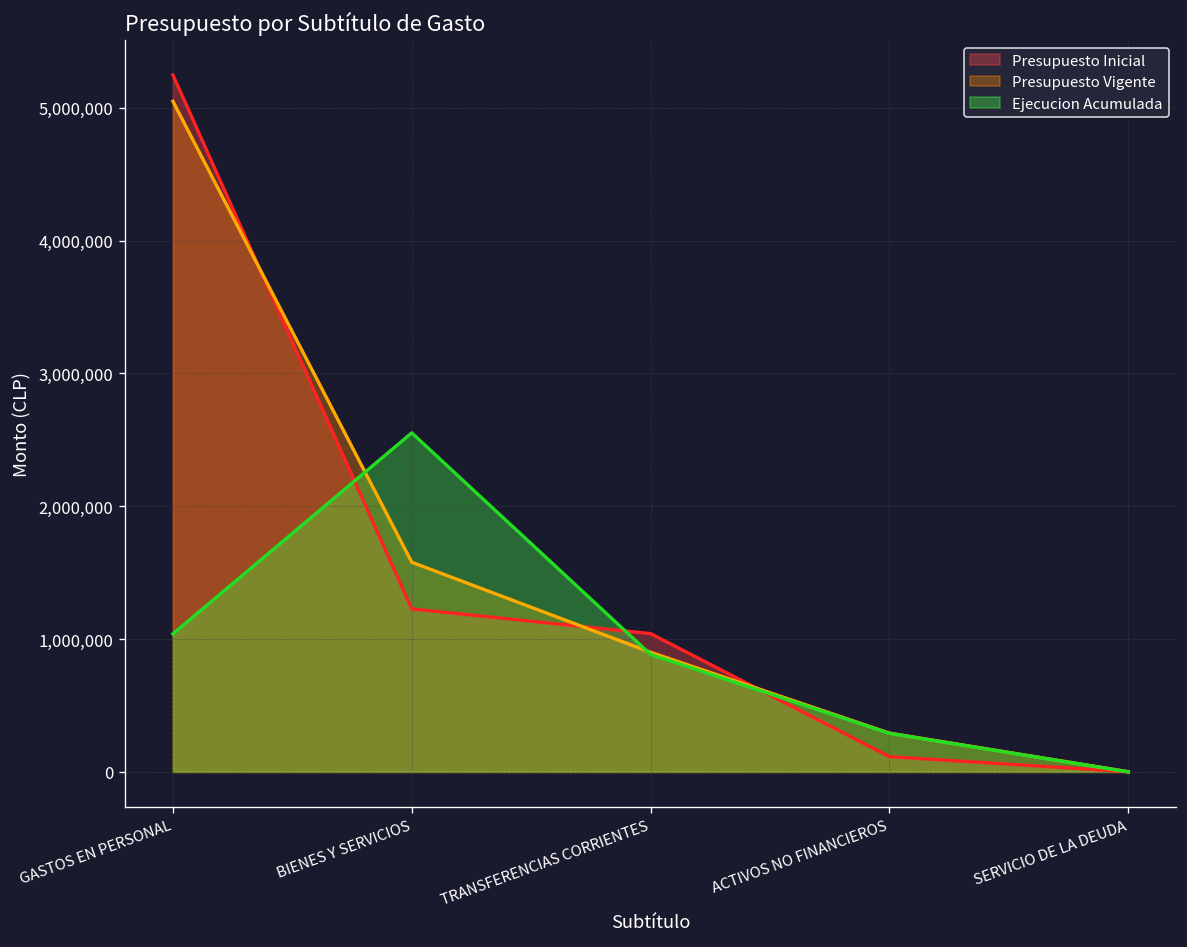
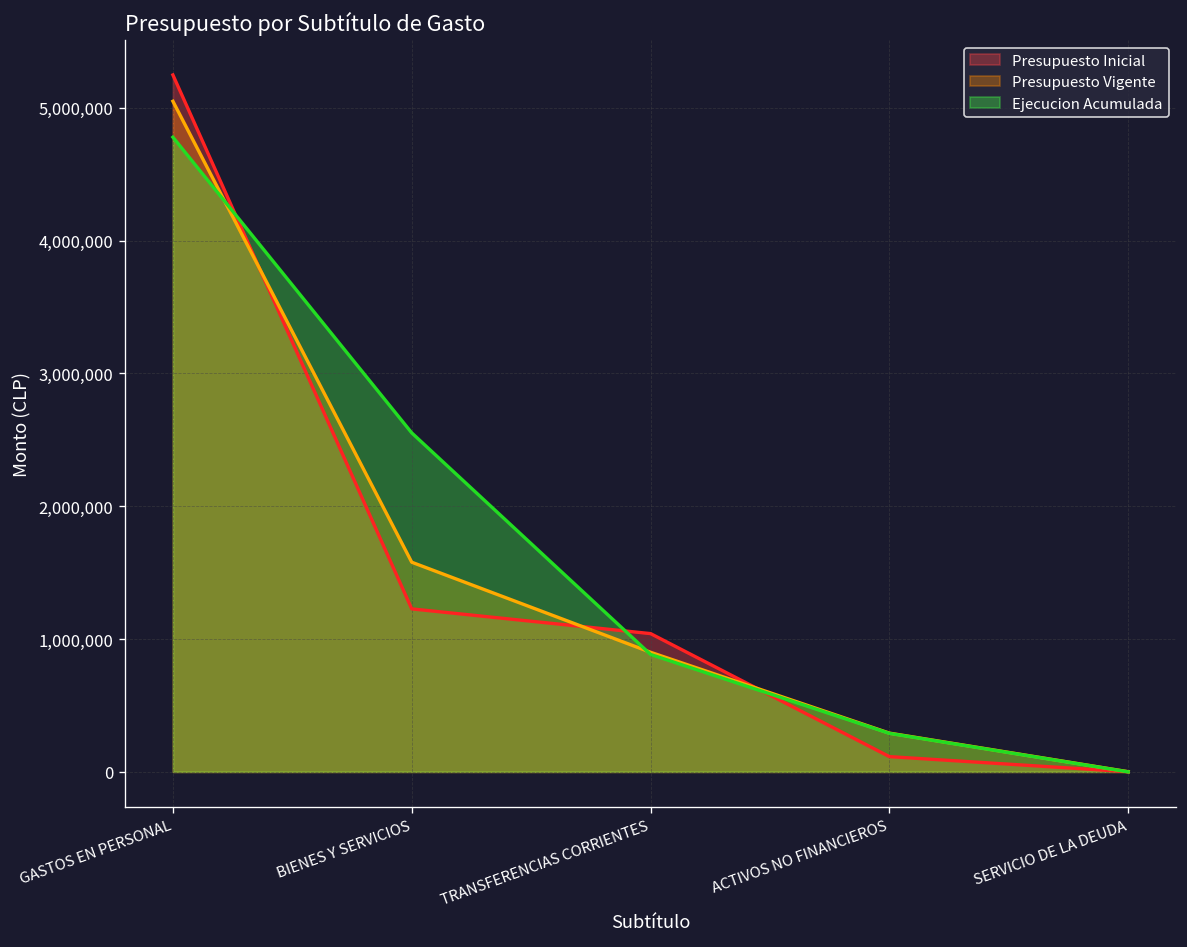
Ejecucion Acumulada, GASTOS EN PERSONAL: 1,040,000 -> 4,780,000
